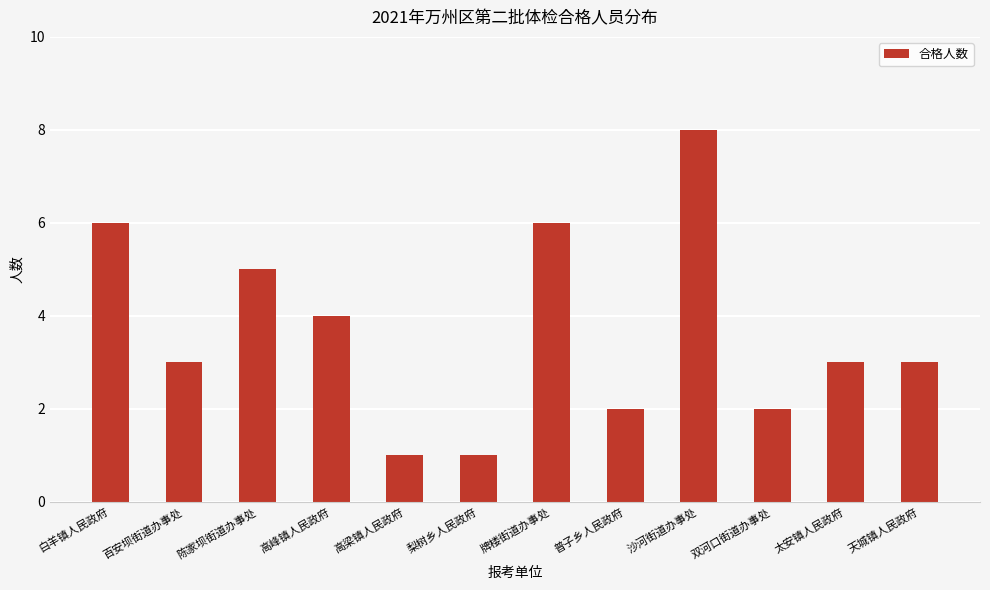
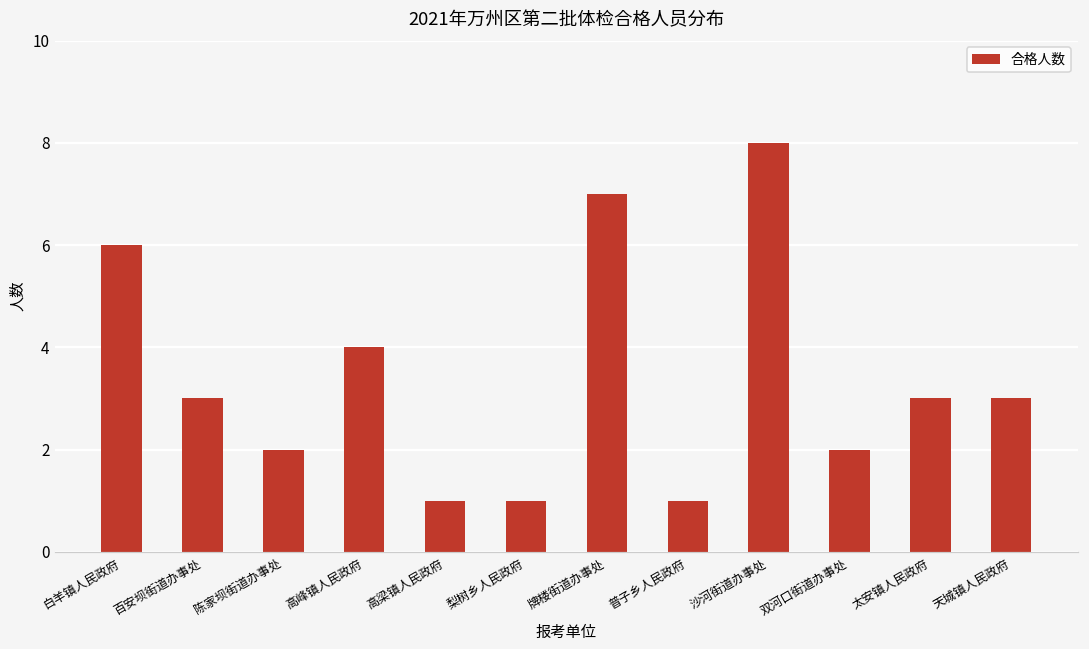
陈家坝街道办事处: 5 -> 2
牌楼街道办事处: 6 -> 7
普子乡人民政府: 2 -> 1
